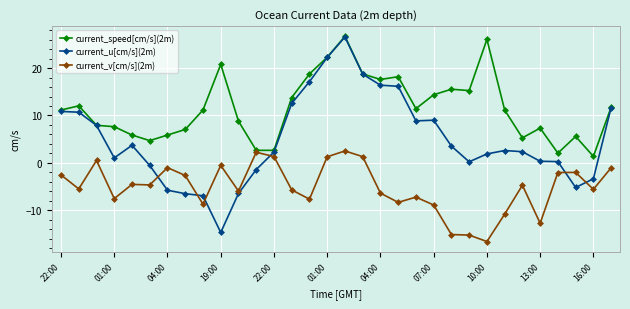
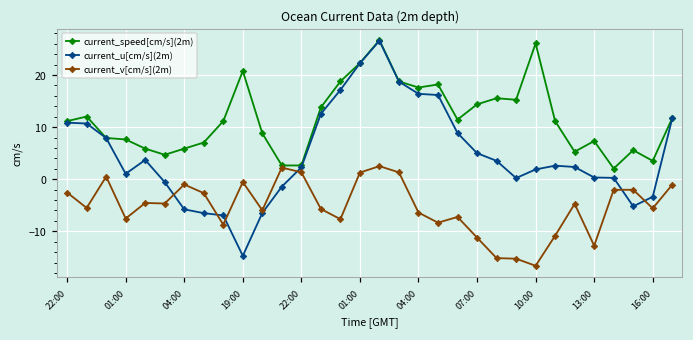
current_u[cm/s](2m), 07:00: 9 -> 5
current_v[cm/s](2m), 07:00: -9 -> -11
current_speed[cm/s](2m), 16:00: 1 -> 4
